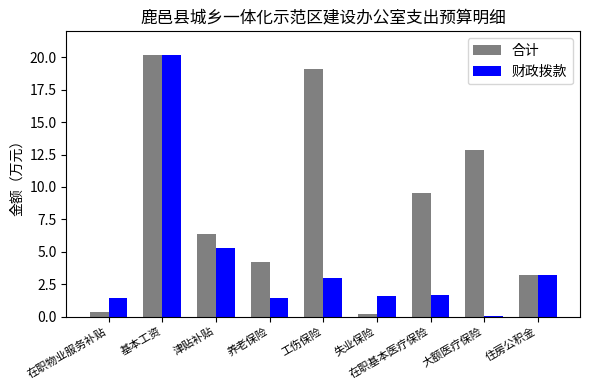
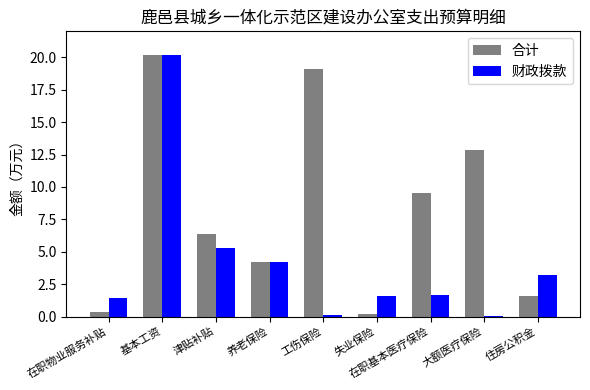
财政拨款, 养老保险: 1.4 -> 4.2
财政拨款, 工伤保险: 3.0 -> 0.1
合计, 住房公积金: 3.2 -> 1.6
